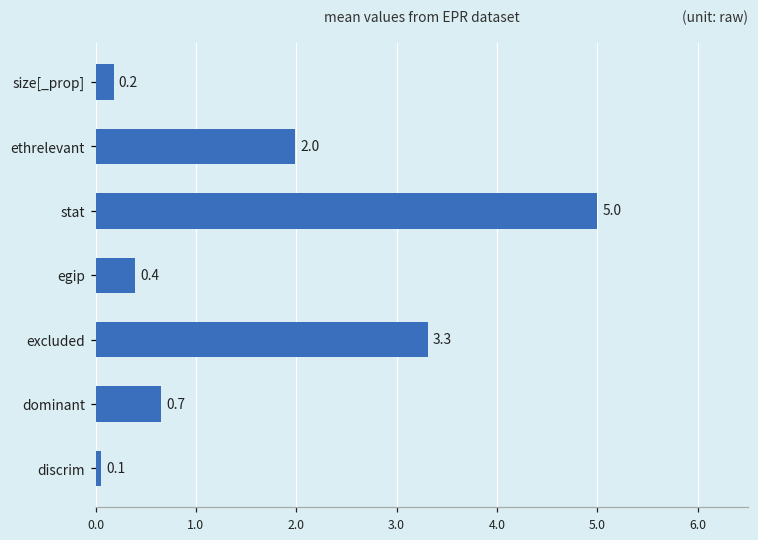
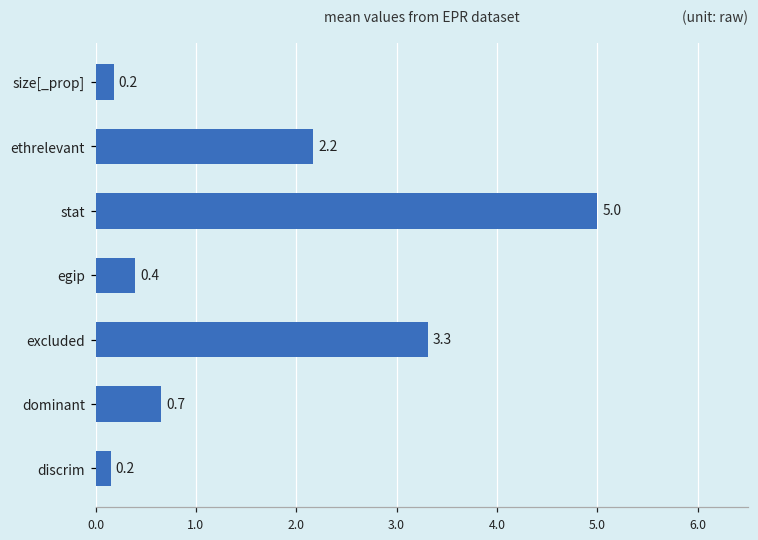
ethrelevant: 2.0 -> 2.2
discrim: 0.1 -> 0.2
